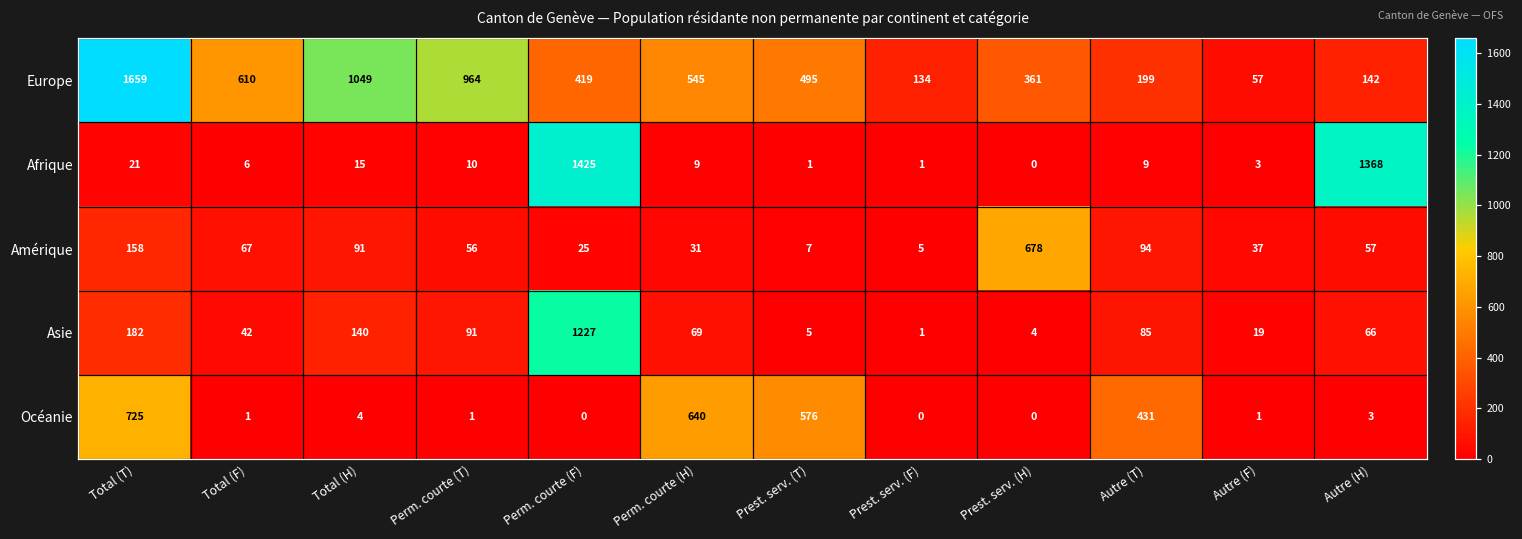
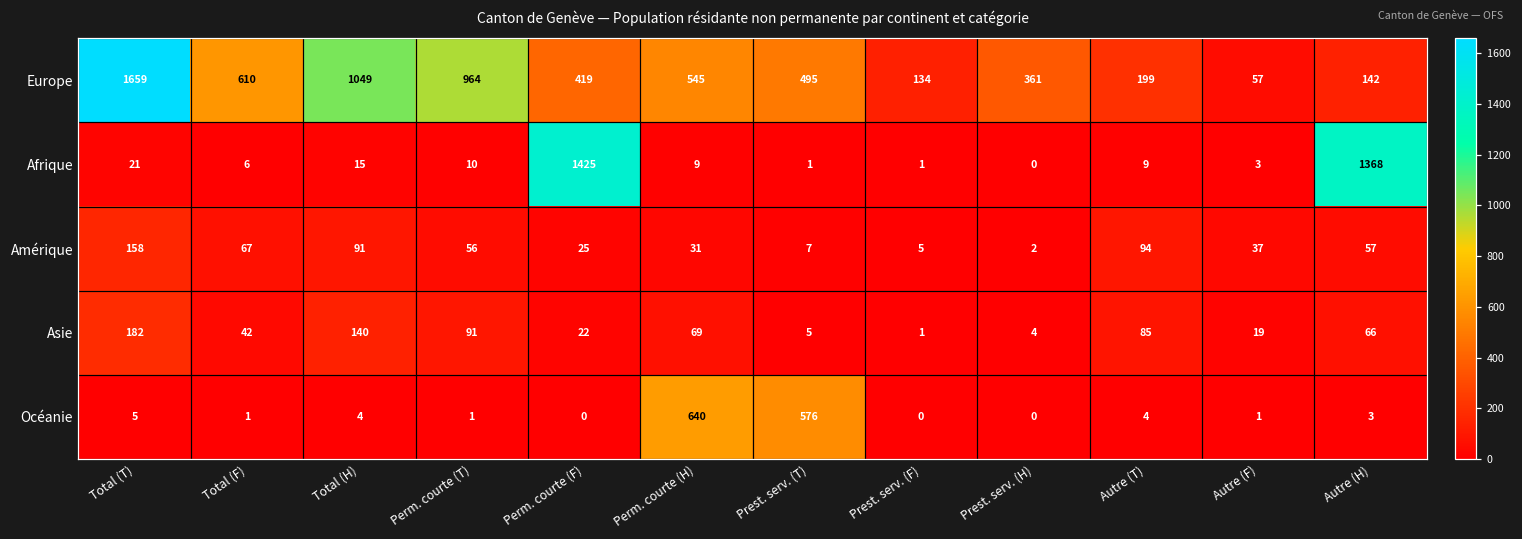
Amérique, Prest. serv. (H): 678 -> 2
Asie, Perm. courte (F): 1227 -> 22
Océanie, Total (T): 725 -> 5
Océanie, Autre (T): 431 -> 4
